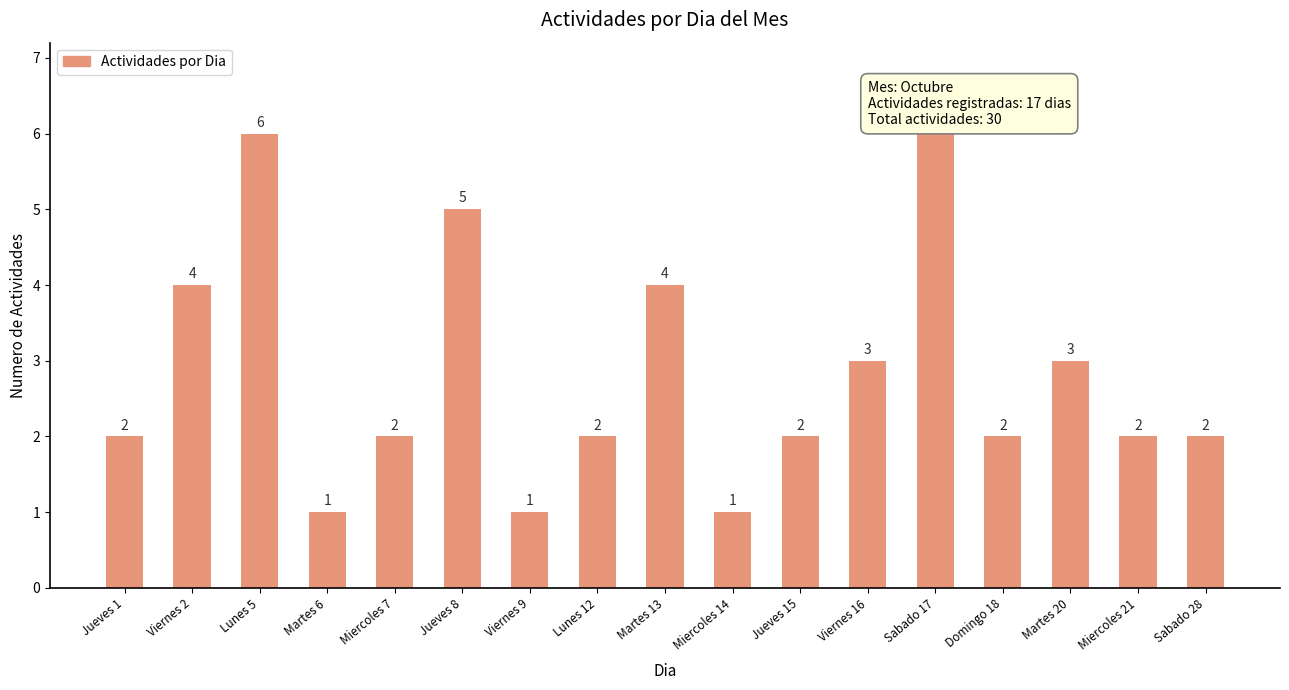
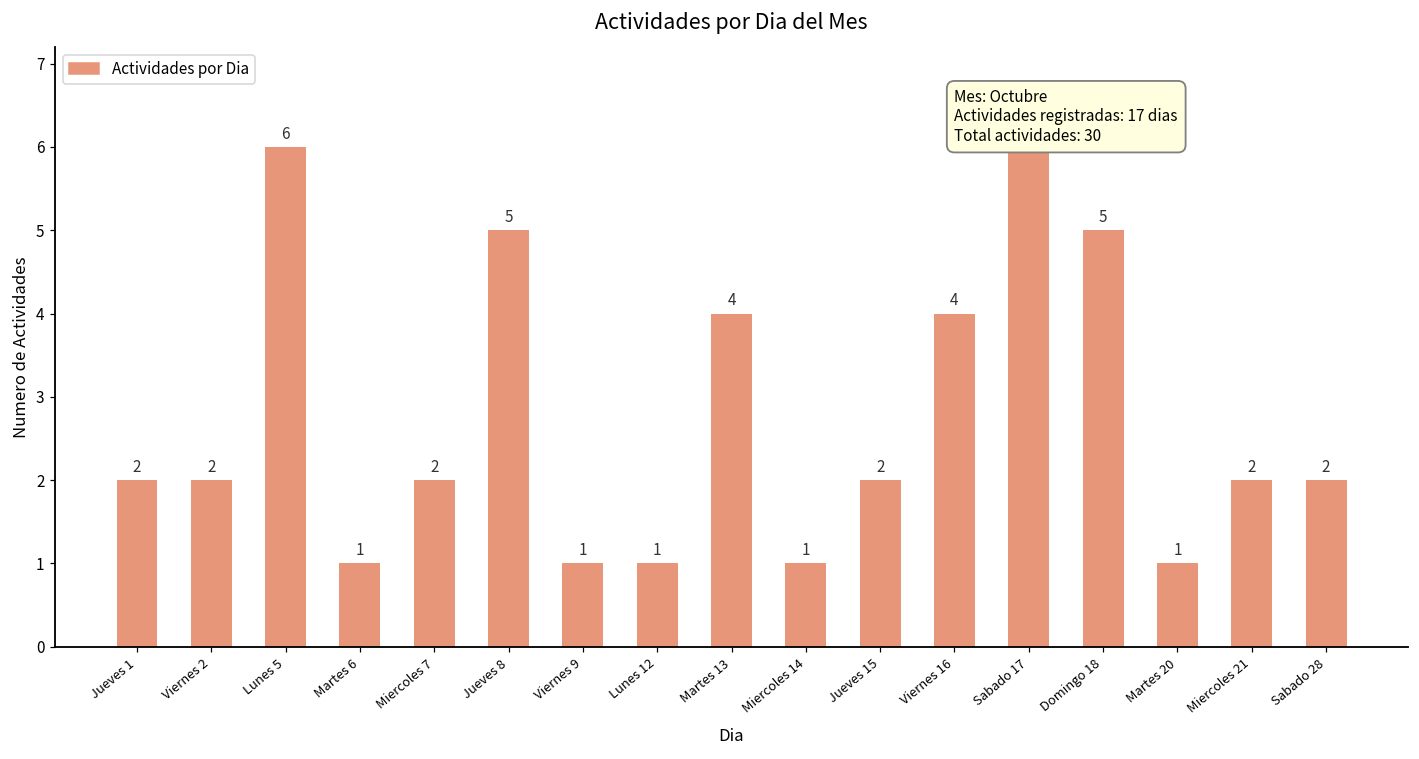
Viernes 2: 4 -> 2
Lunes 12: 2 -> 1
Viernes 16: 3 -> 4
Domingo 18: 2 -> 5
Martes 20: 3 -> 1
